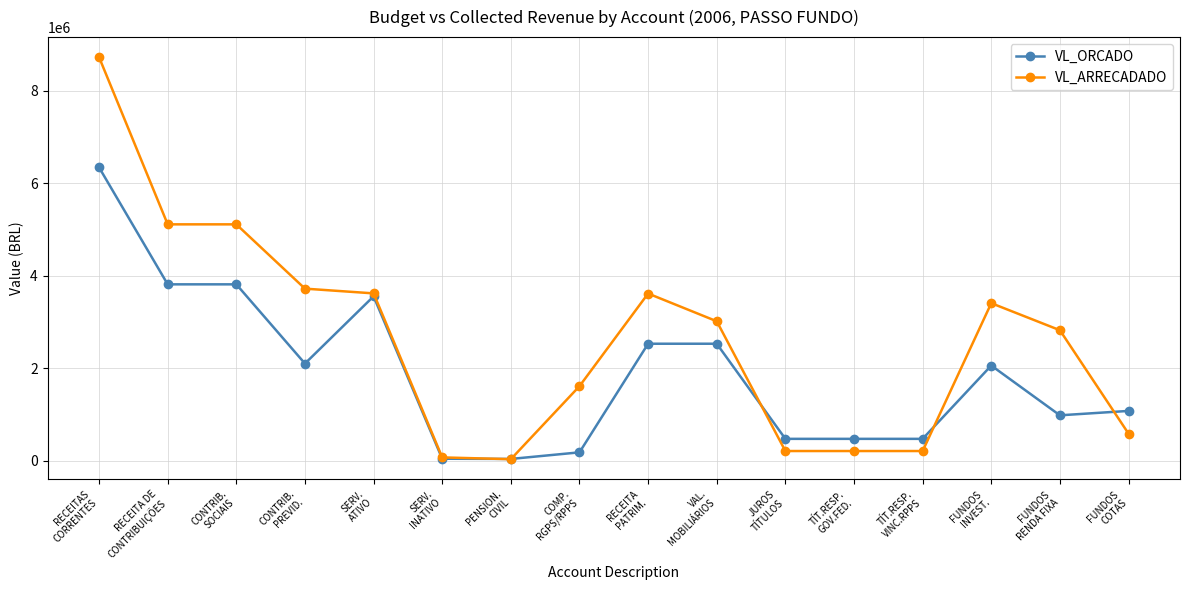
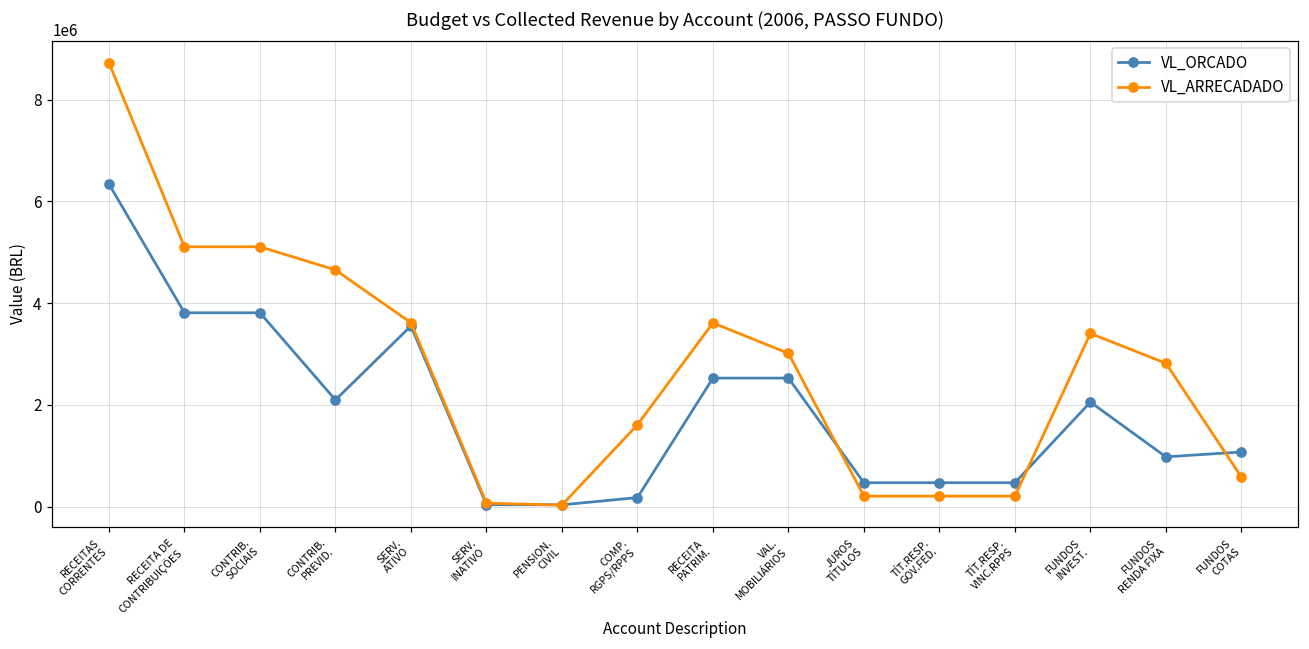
VL_ARRECADADO, CONTRIB. PREVID.: 3700000 -> 4700000
